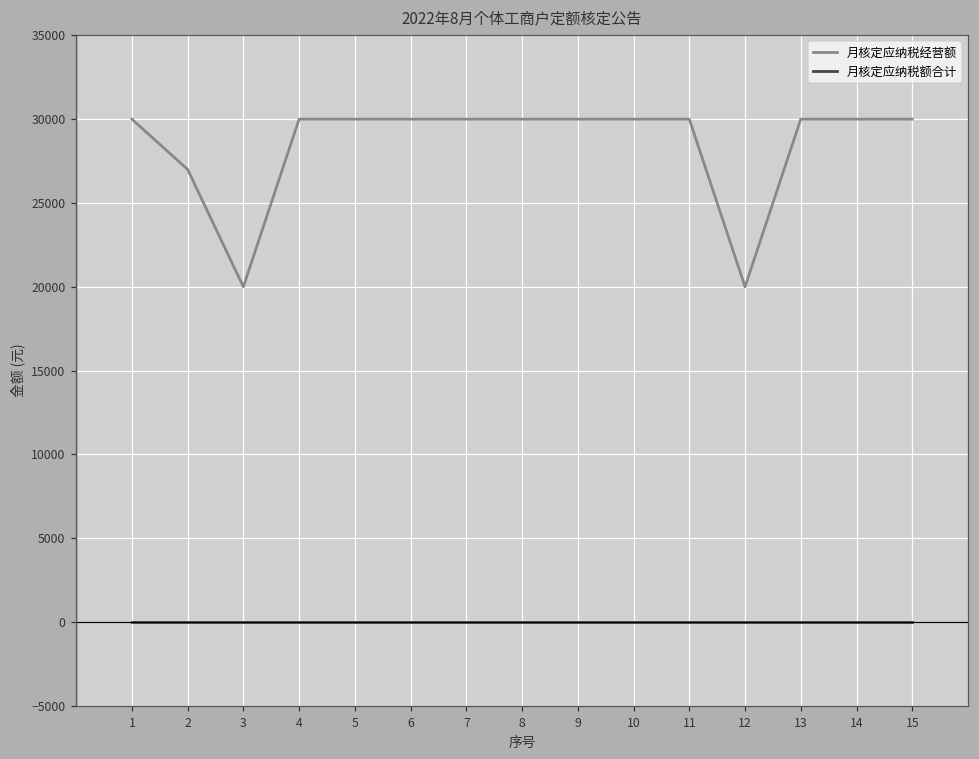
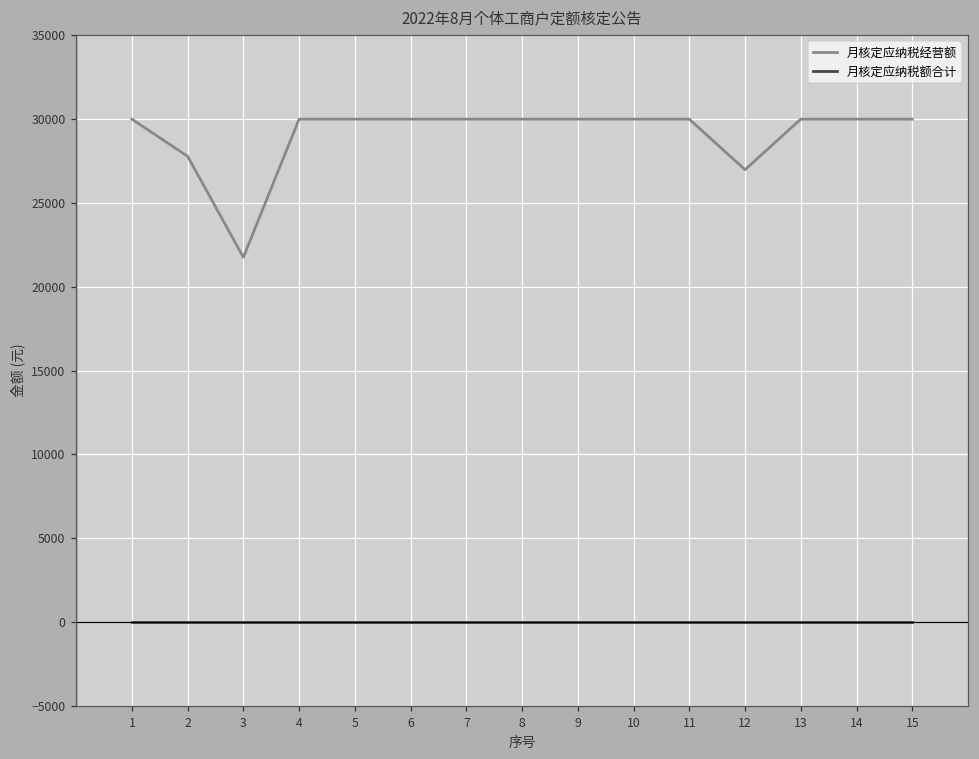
月核定应纳税经营额, 2: 27000 -> 27800
月核定应纳税经营额, 3: 20000 -> 21800
月核定应纳税经营额, 12: 20000 -> 27000
